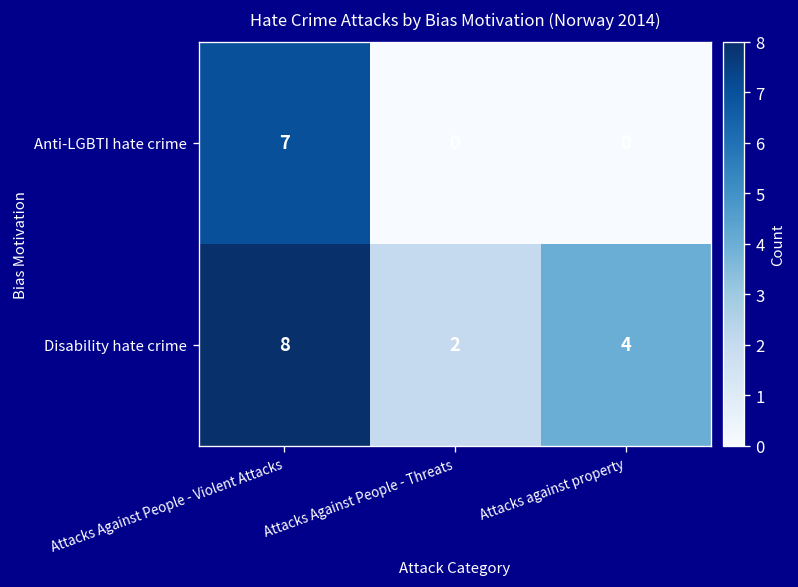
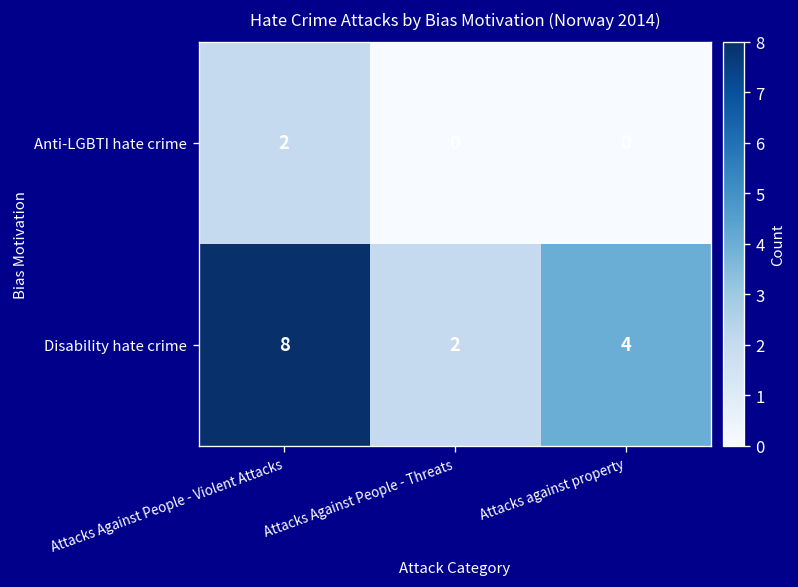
Anti-LGBTI hate crime, Attacks Against People - Violent Attacks: 7 -> 2
